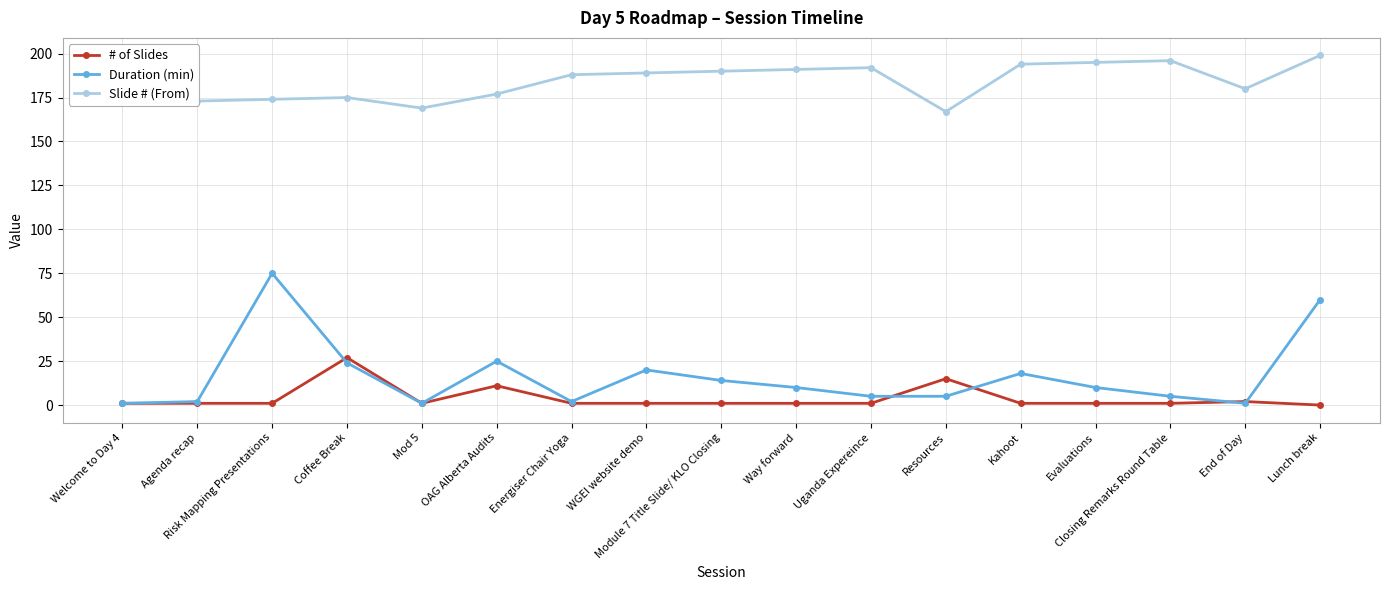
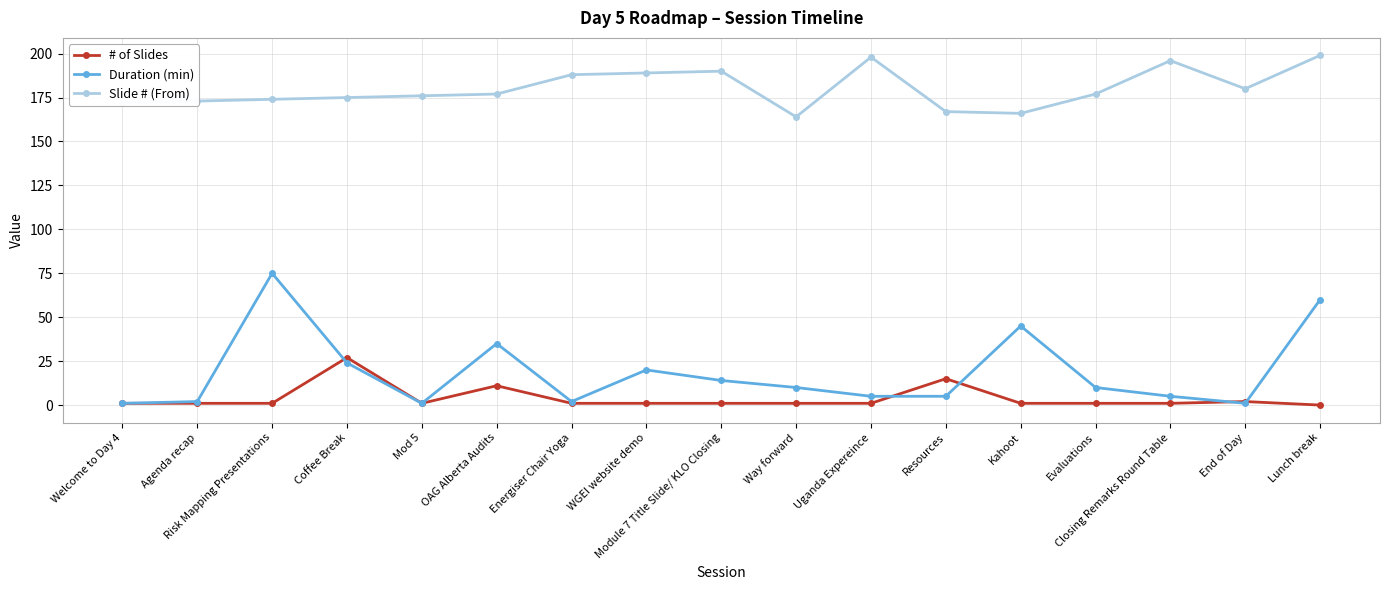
Slide # (From), Mod 5: 169 -> 176
Duration (min), OAG Alberta Audits: 25 -> 35
Slide # (From), Way forward: 191 -> 164
Slide # (From), Uganda Expereince: 192 -> 198
Duration (min), Kahoot: 18 -> 45
Slide # (From), Kahoot: 194 -> 166
Slide # (From), Evaluations: 195 -> 177
